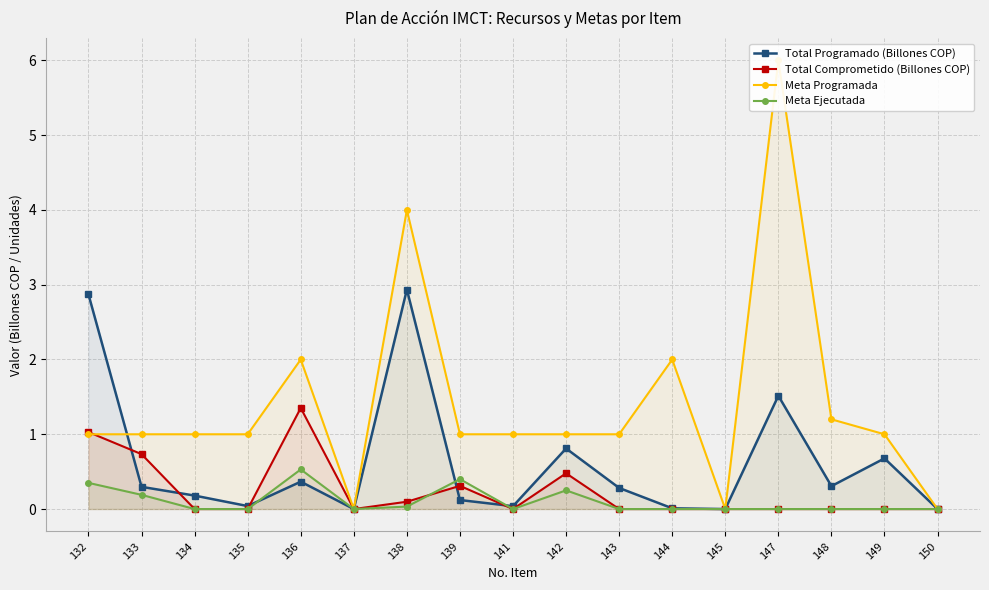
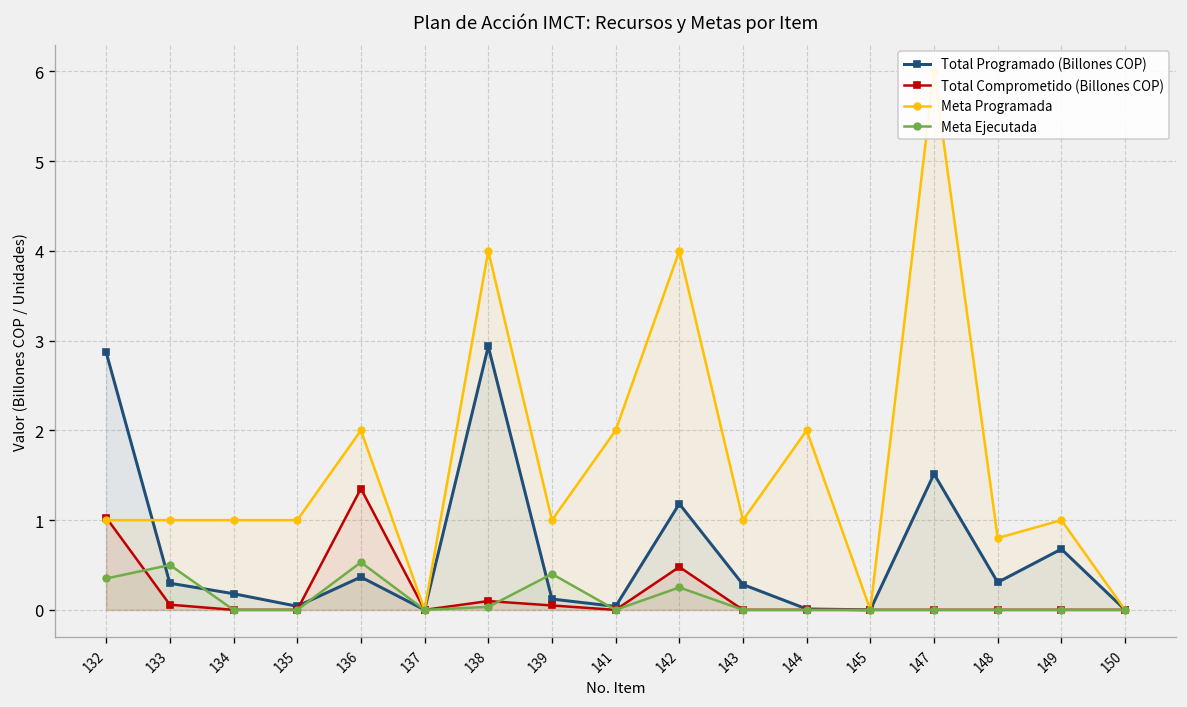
Total Comprometido (Billones COP), 133: 0.7 -> 0.1
Meta Ejecutada, 133: 0.2 -> 0.5
Total Comprometido (Billones COP), 139: 0.3 -> 0.0
Meta Programada, 141: 1 -> 2
Total Programado (Billones COP), 142: 0.8 -> 1.2
Meta Programada, 142: 1 -> 4
Meta Programada, 148: 1.2 -> 0.8
